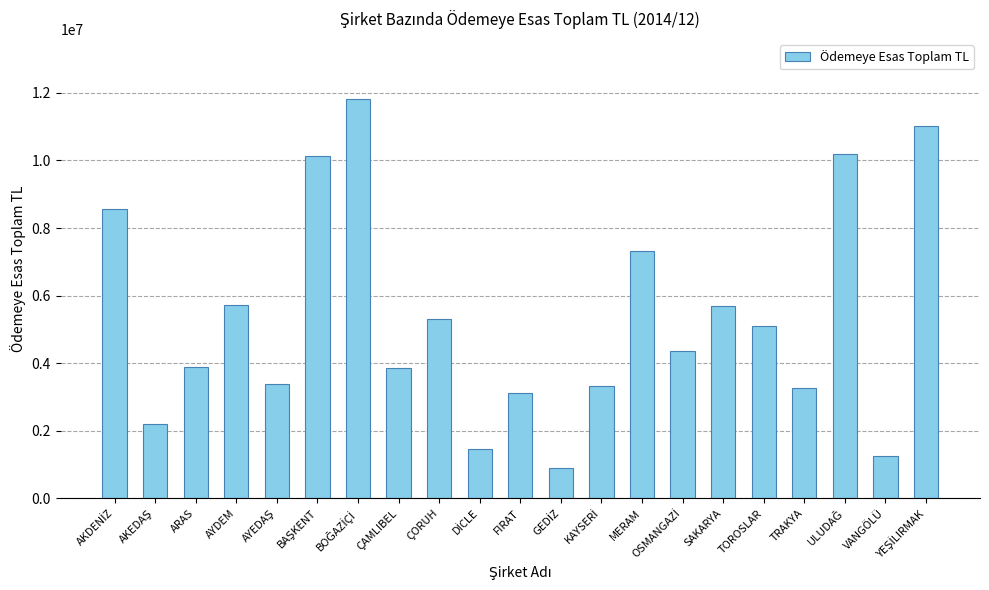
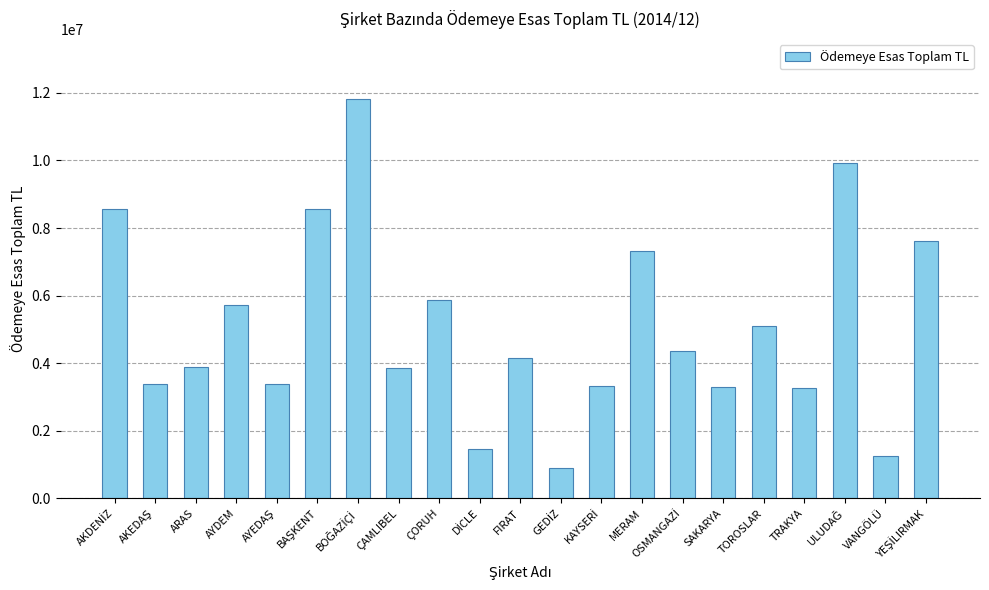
AKEDAŞ: 2200000 -> 3400000
BAŞKENT: 10100000 -> 8600000
ÇORUH: 5300000 -> 5900000
FIRAT: 3100000 -> 4200000
SAKARYA: 5700000 -> 3300000
ULUDAĞ: 10200000 -> 9900000
YEŞİLIRMAK: 11000000 -> 7600000
